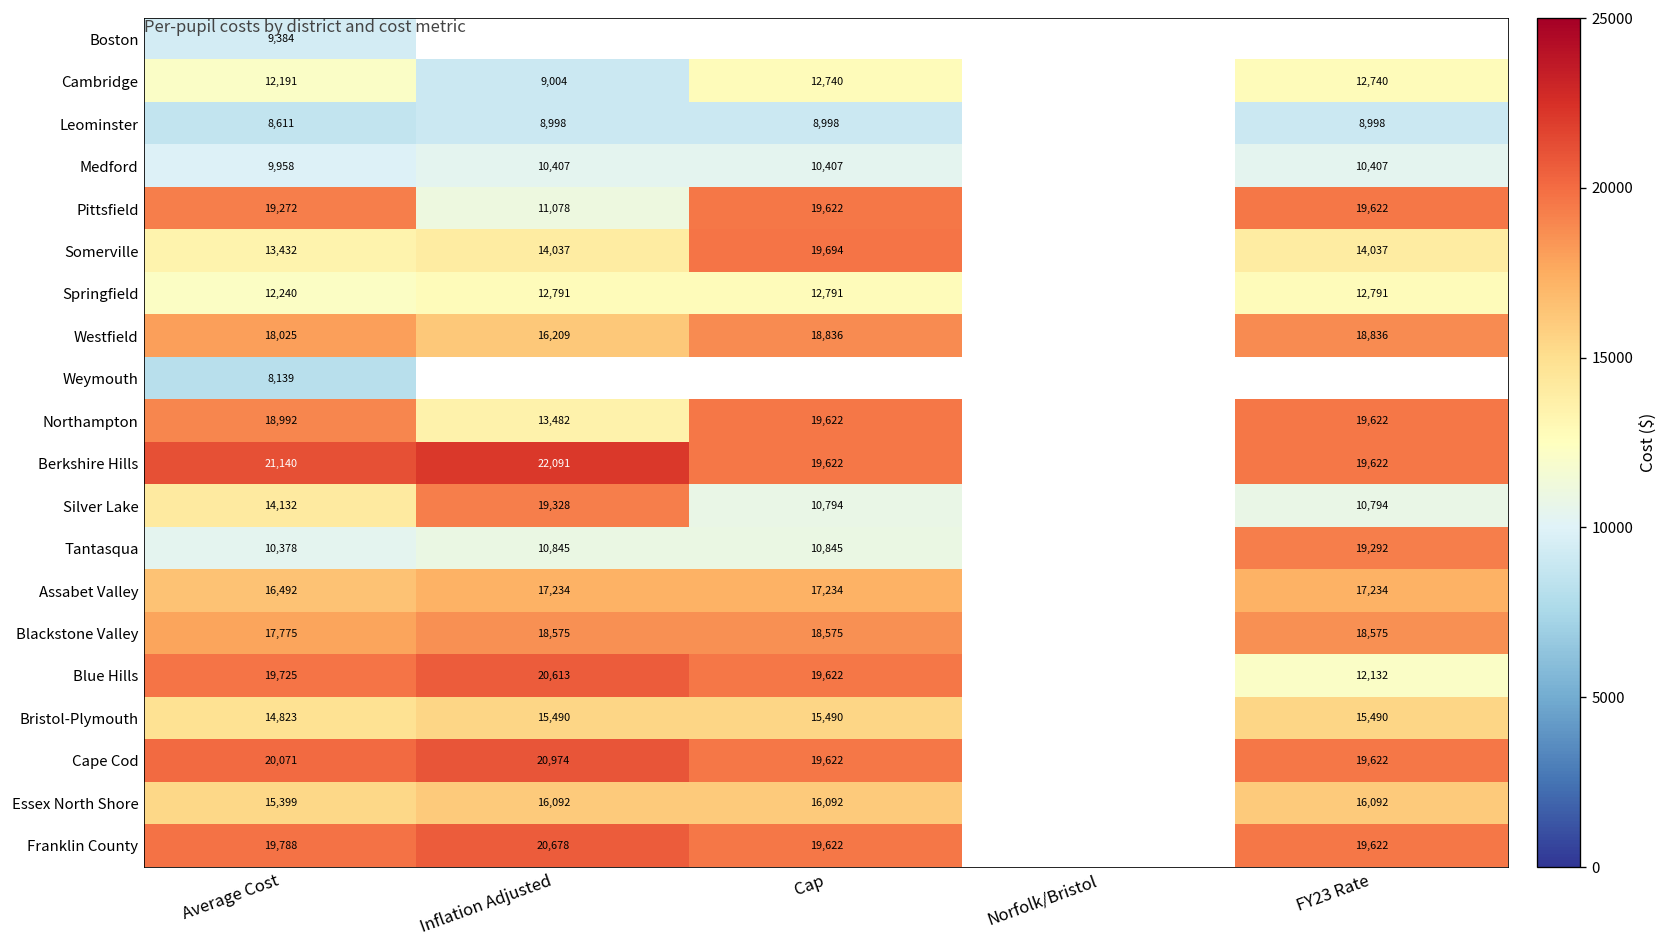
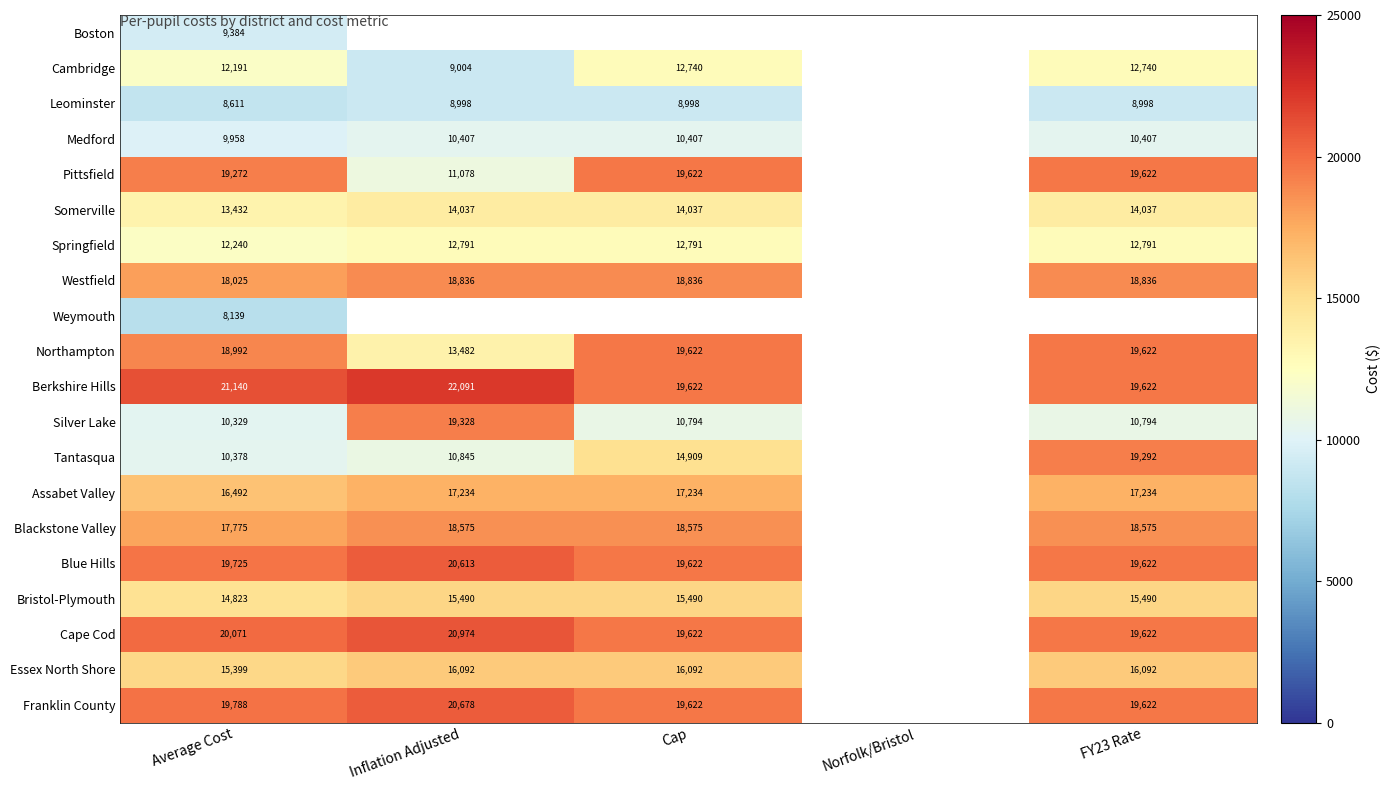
Somerville, Cap: 19,694 -> 14,037
Westfield, Inflation Adjusted: 16,209 -> 18,836
Silver Lake, Average Cost: 14,132 -> 10,329
Tantasqua, Cap: 10,845 -> 14,909
Blue Hills, FY23 Rate: 12,132 -> 19,622
